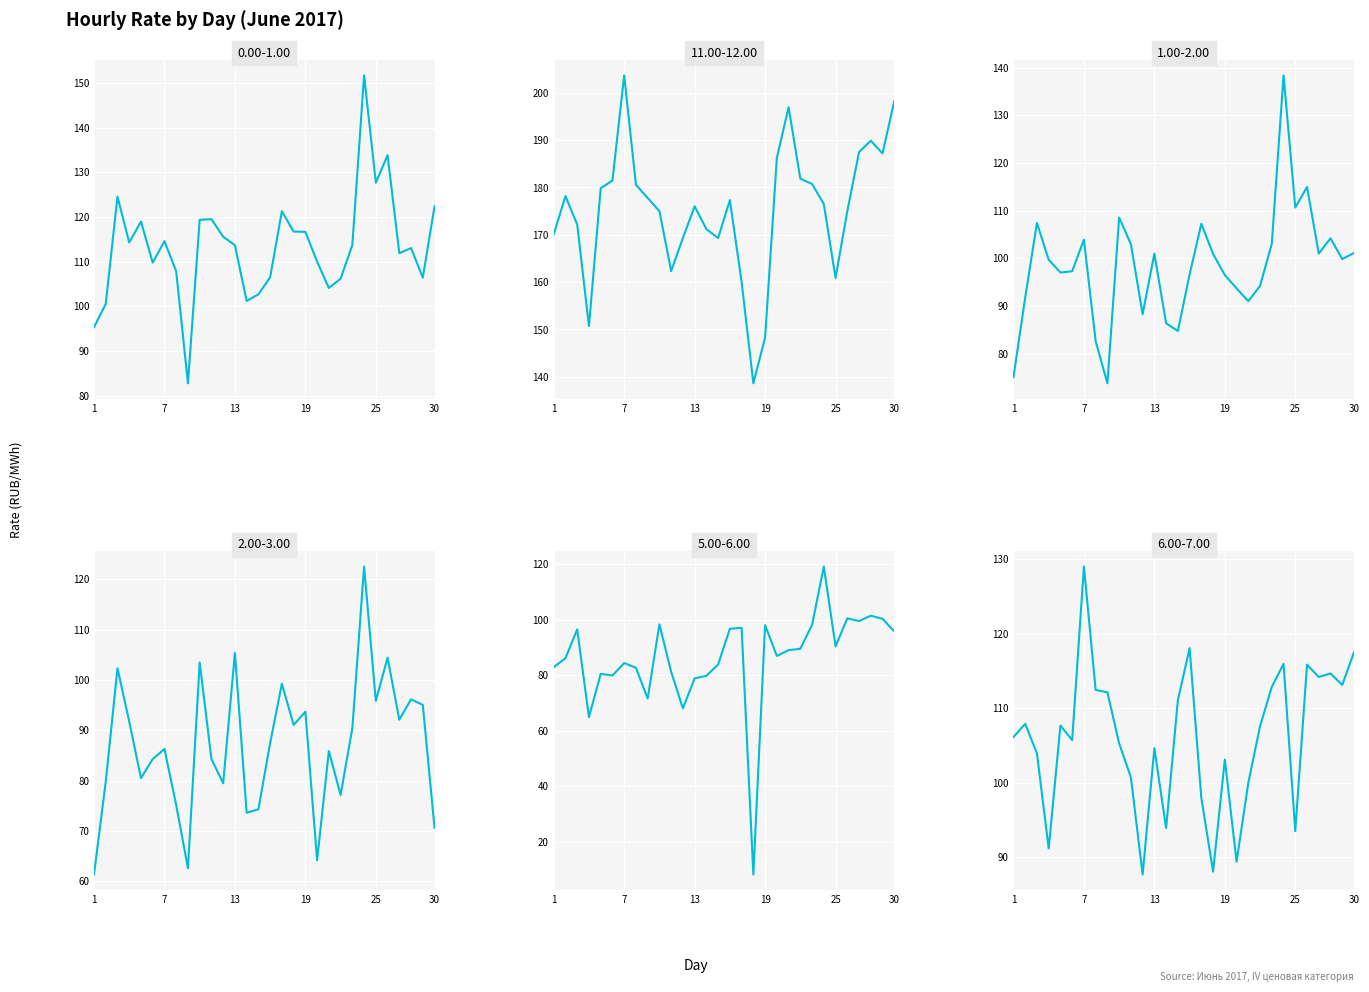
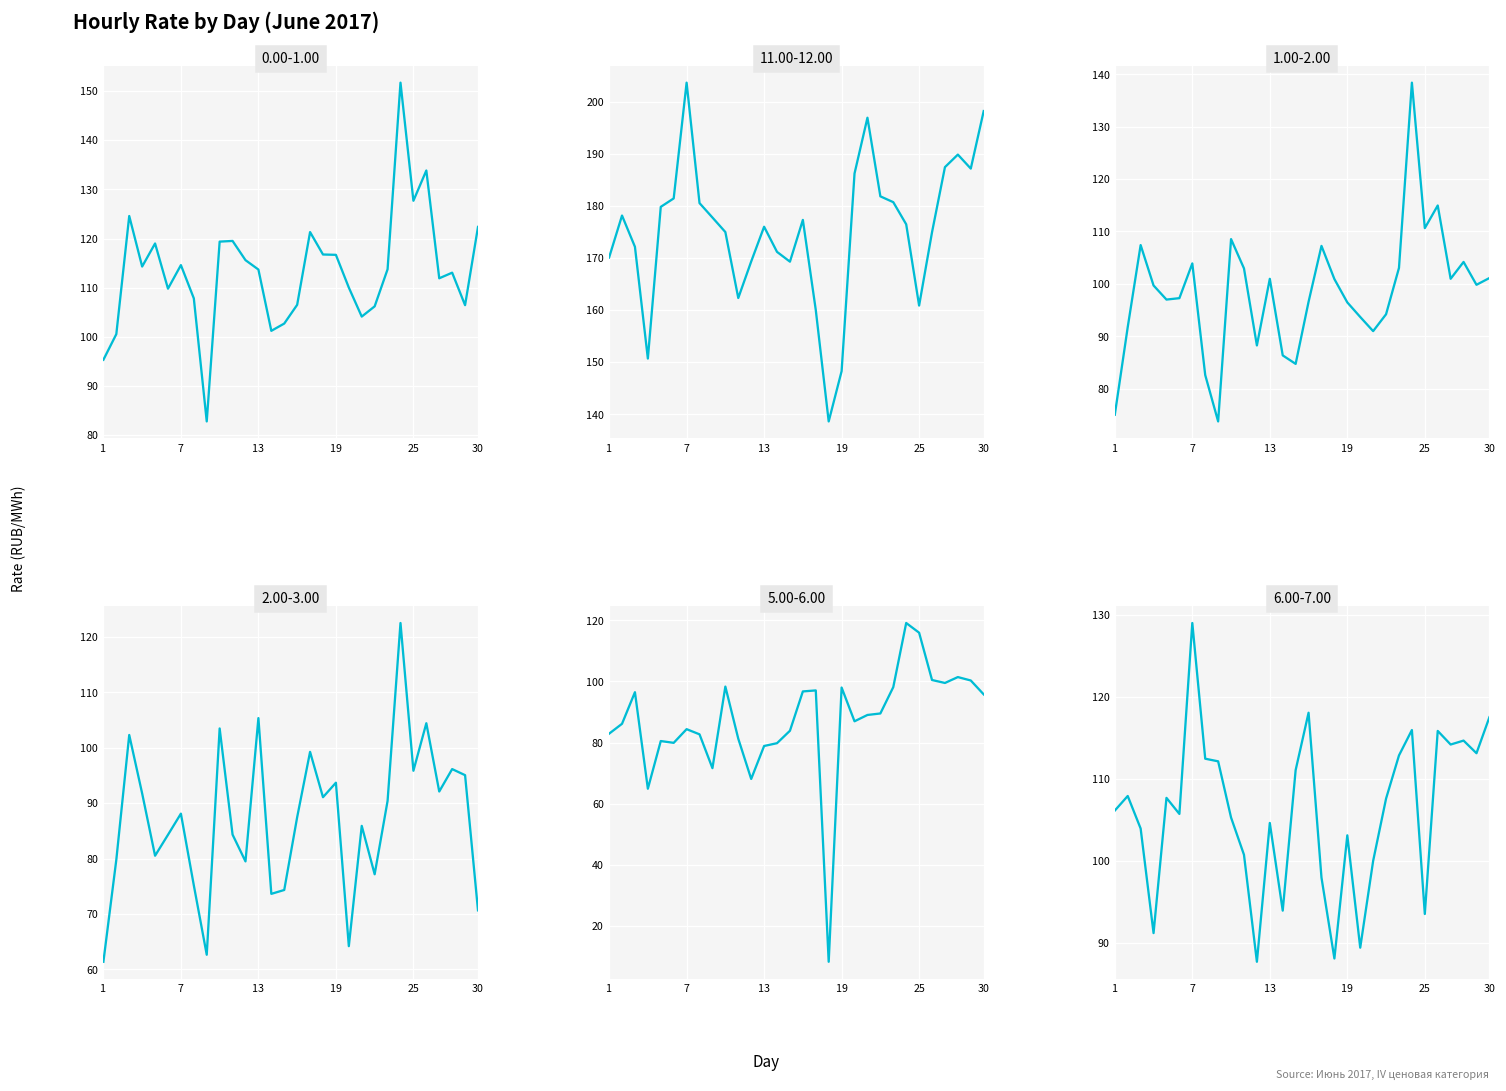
2.00-3.00, 7: 86 -> 88
5.00-6.00, 25: 90 -> 116
